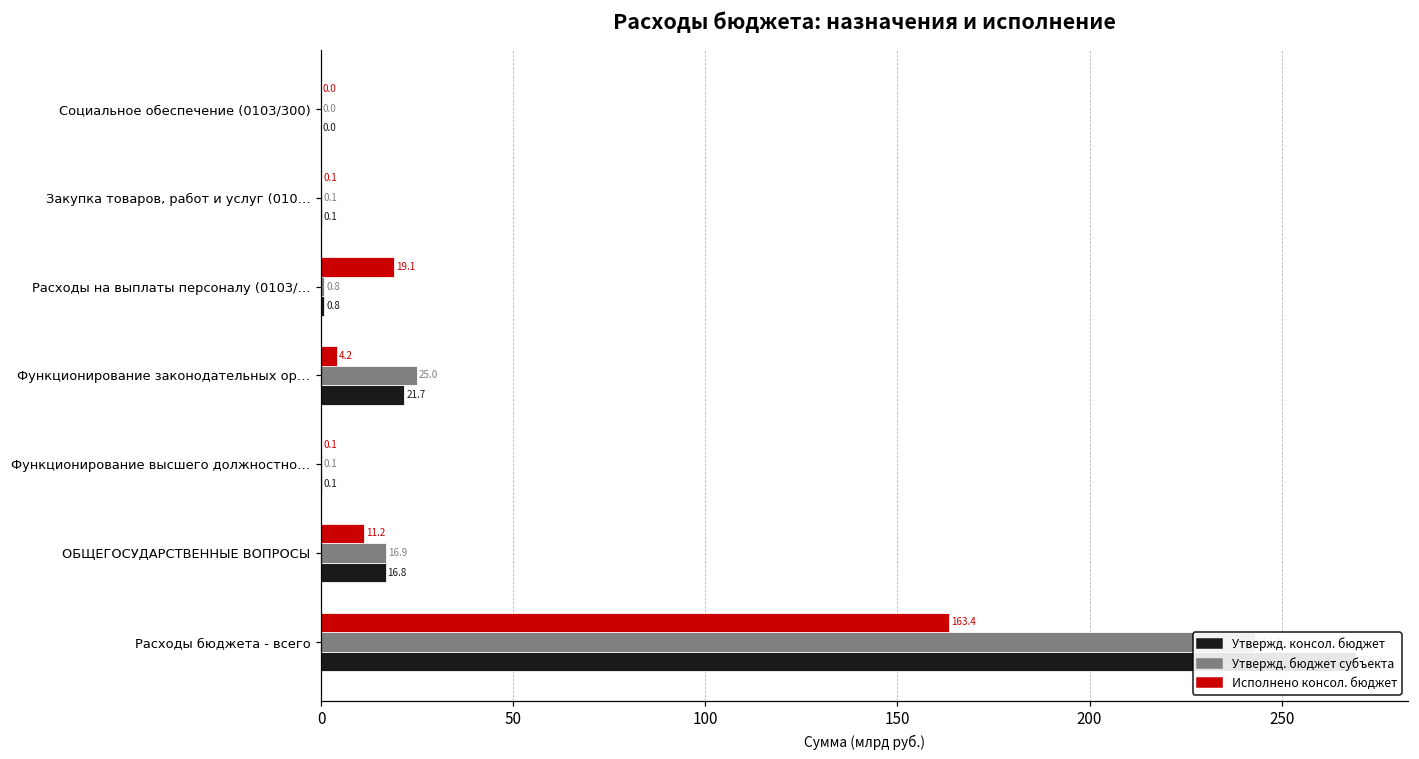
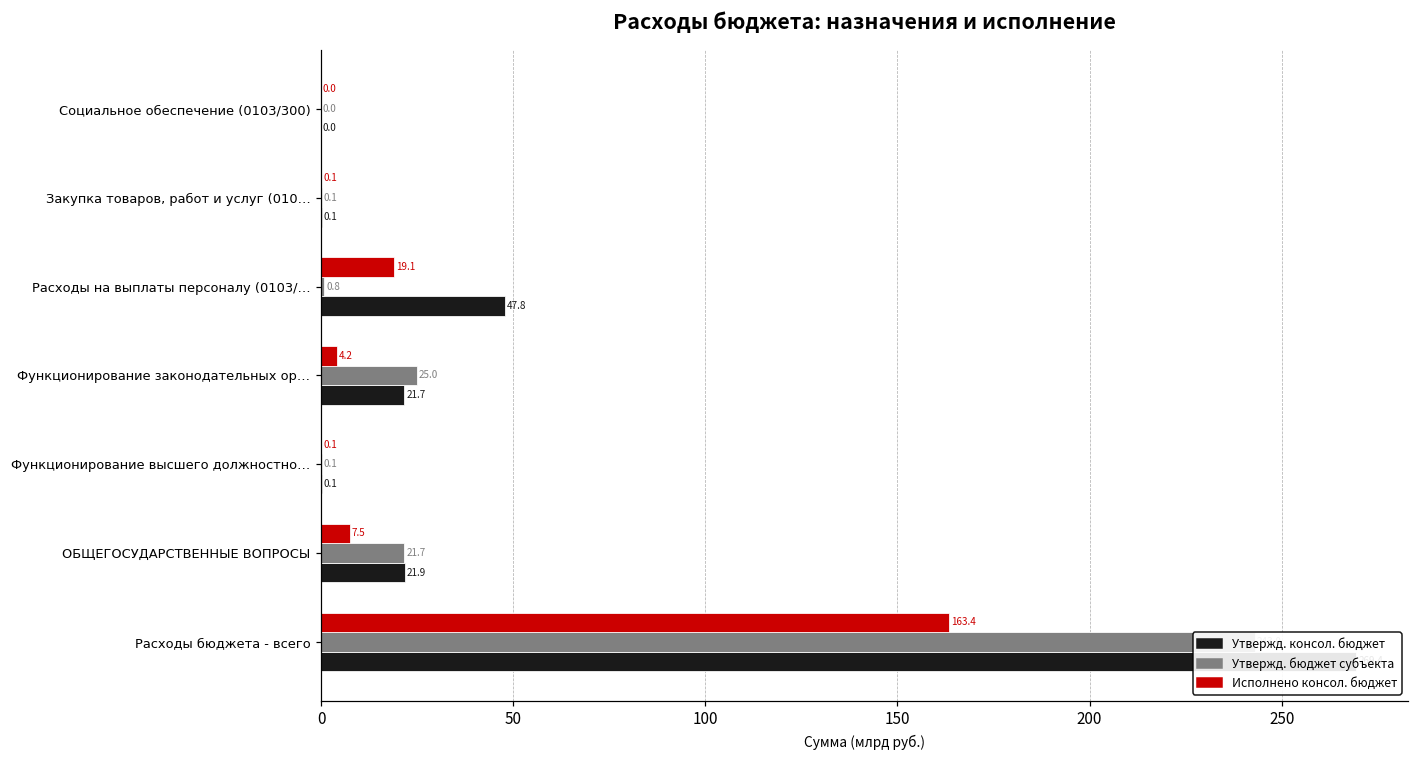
Утвержд. консол. бюджет, Расходы на выплаты персоналу (0103/…: 0.8 -> 47.8
Исполнено консол. бюджет, ОБЩЕГОСУДАРСТВЕННЫЕ ВОПРОСЫ: 11.2 -> 7.5
Утвержд. бюджет субъекта, ОБЩЕГОСУДАРСТВЕННЫЕ ВОПРОСЫ: 16.9 -> 21.7
Утвержд. консол. бюджет, ОБЩЕГОСУДАРСТВЕННЫЕ ВОПРОСЫ: 16.8 -> 21.9
